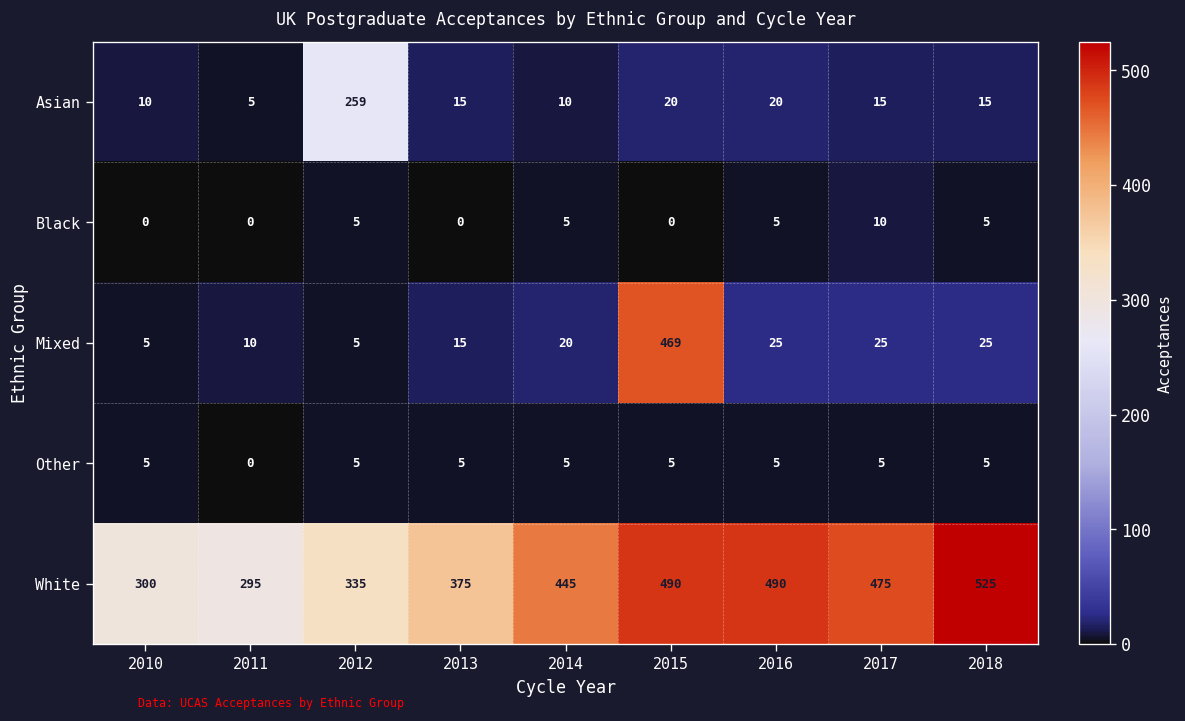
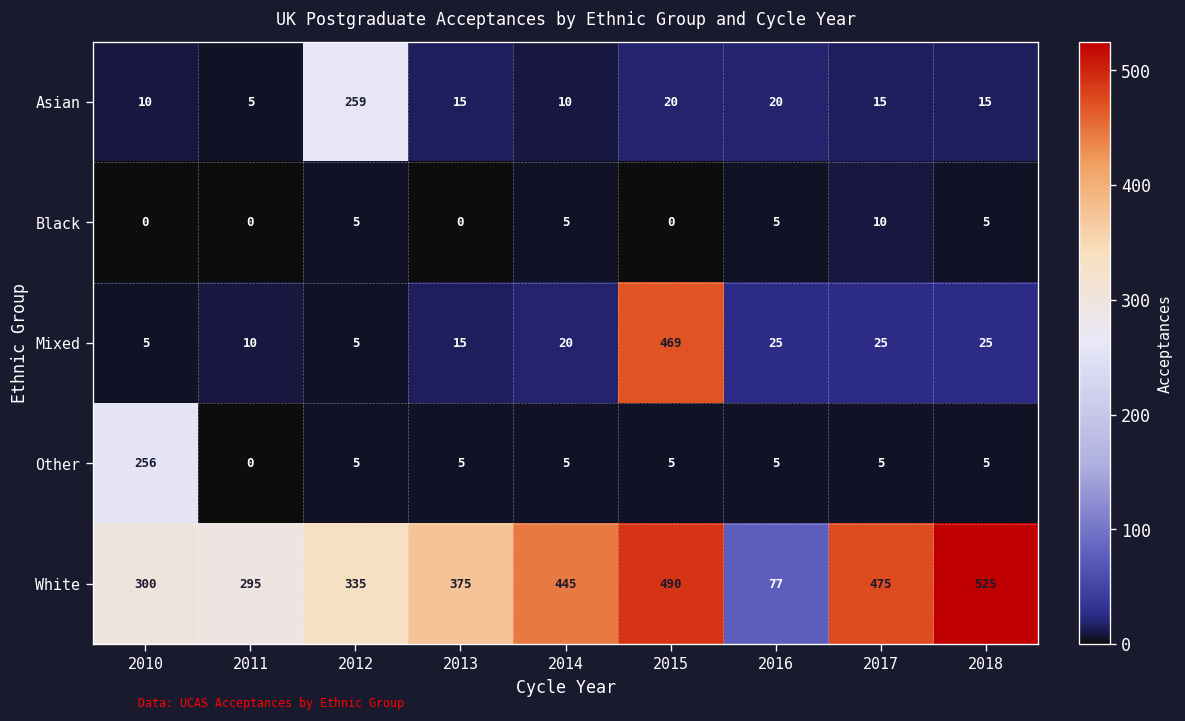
Other, 2010: 5 -> 256
White, 2016: 490 -> 77
